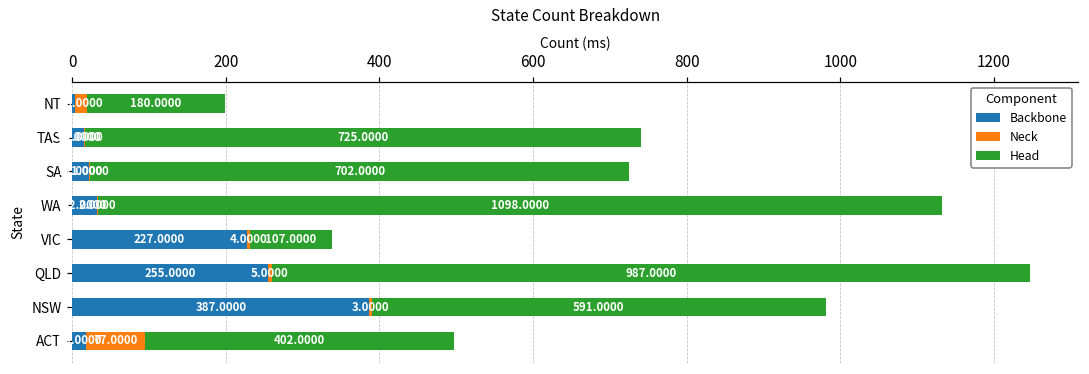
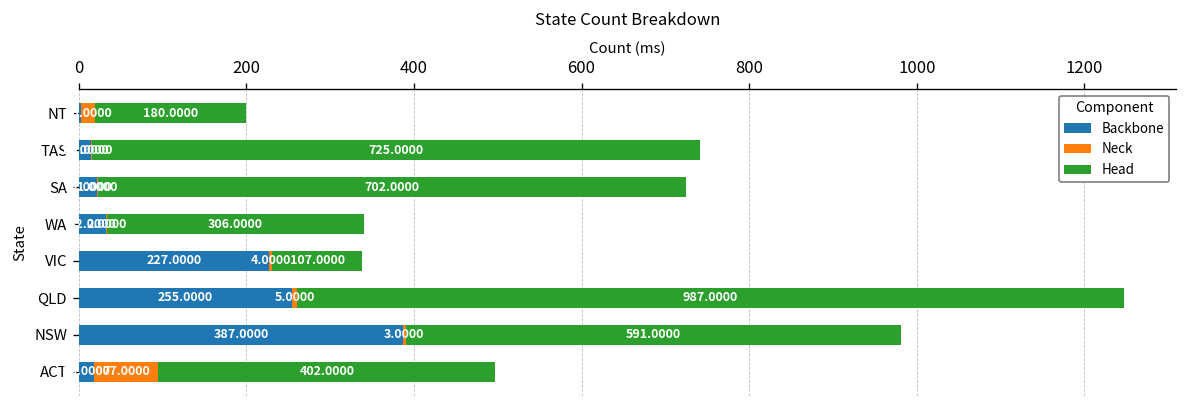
Head, WA: 1098.0000 -> 306.0000
